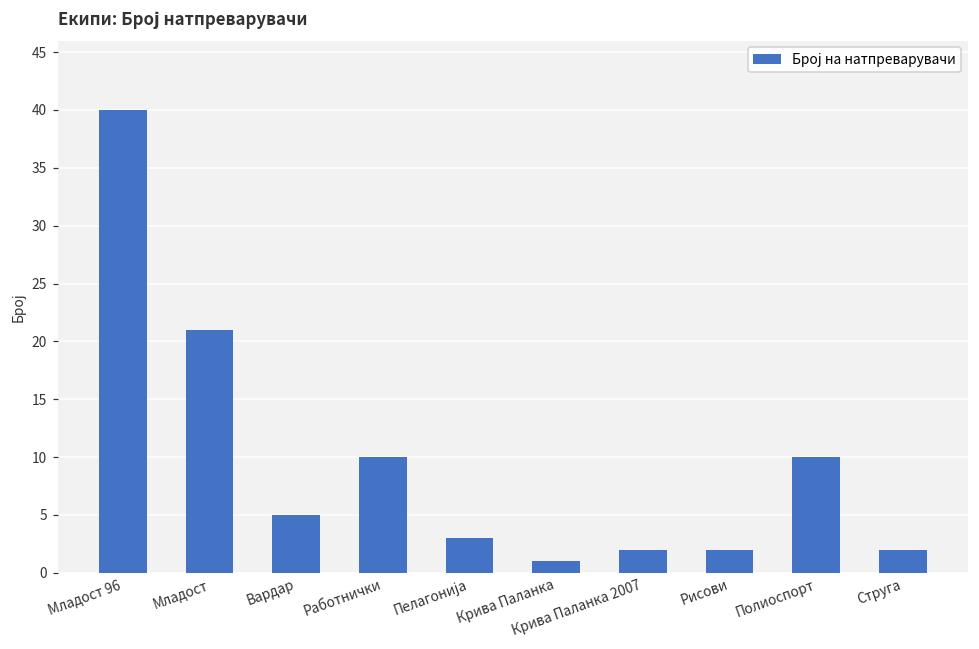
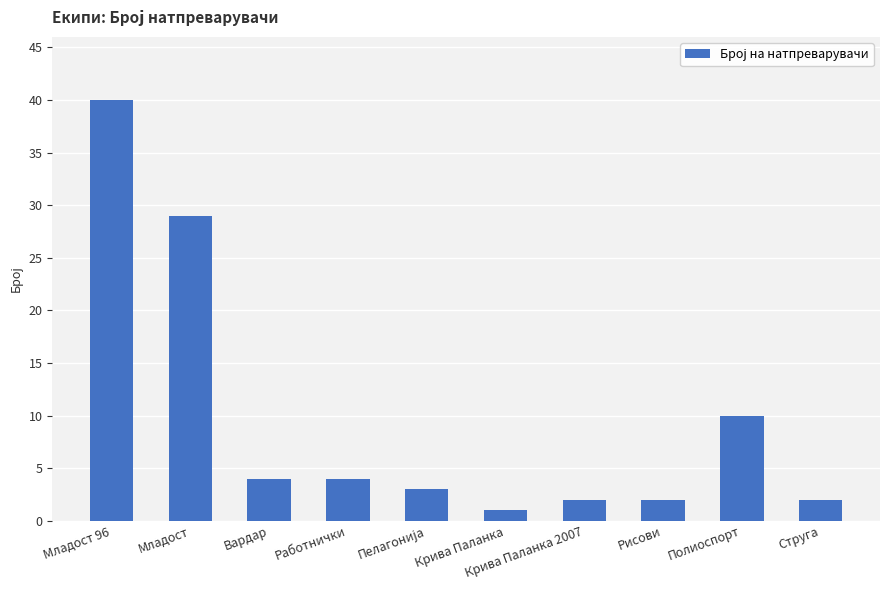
Младост: 21 -> 29
Вардар: 5 -> 4
Работнички: 10 -> 4
